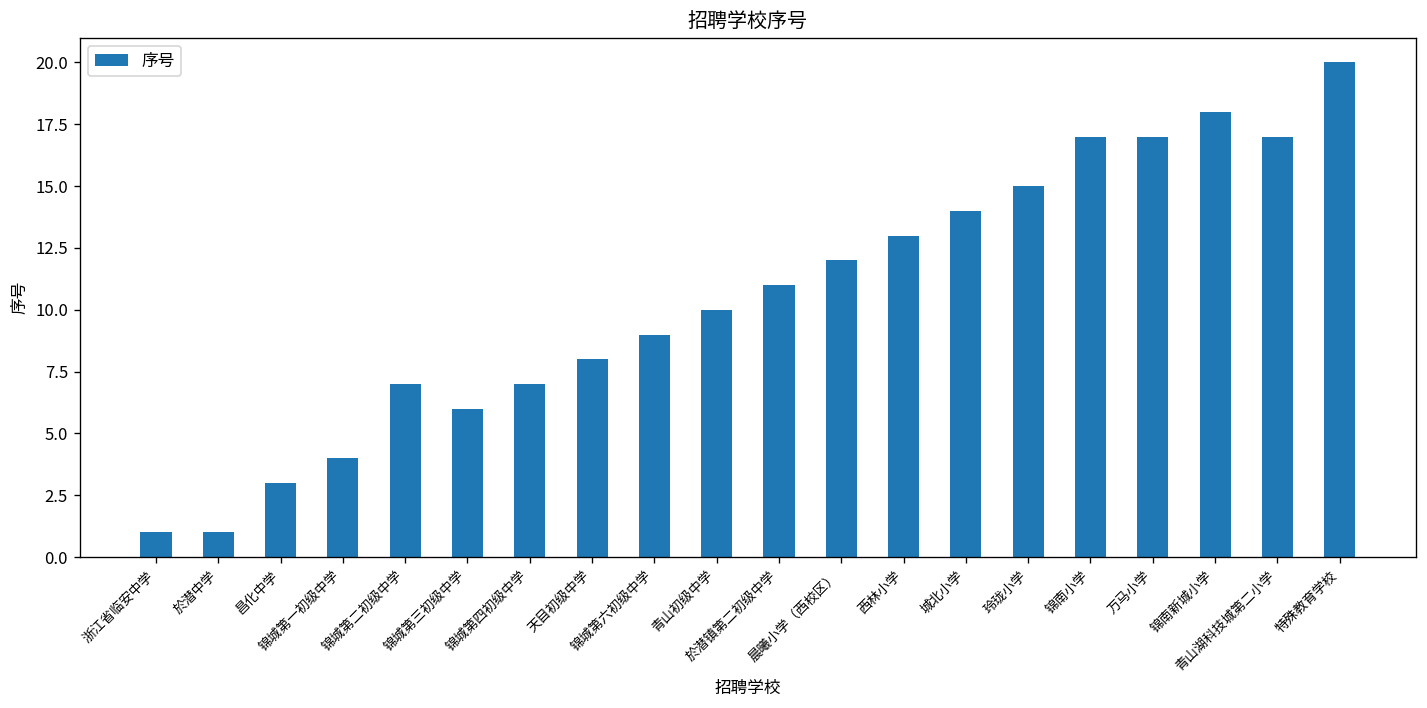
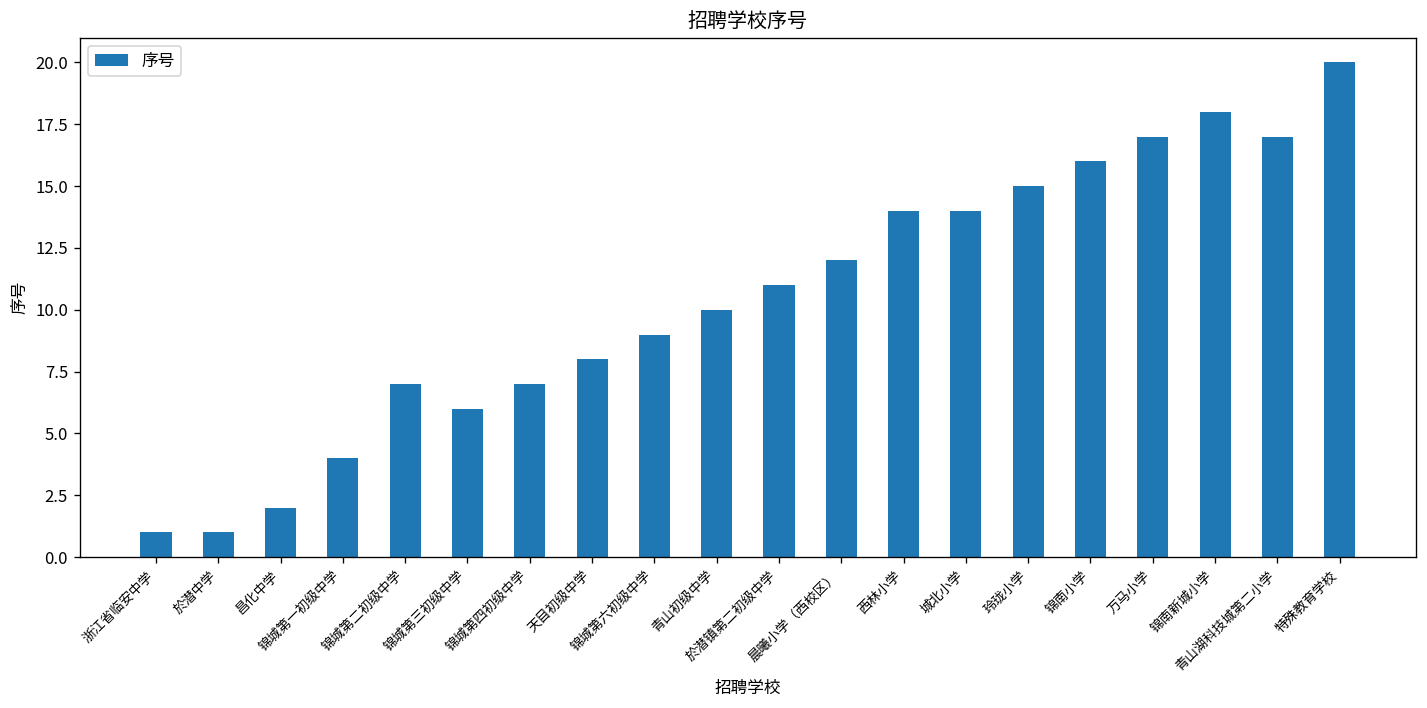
昌化中学: 3 -> 2
西林小学: 13 -> 14
锦南小学: 17 -> 16
